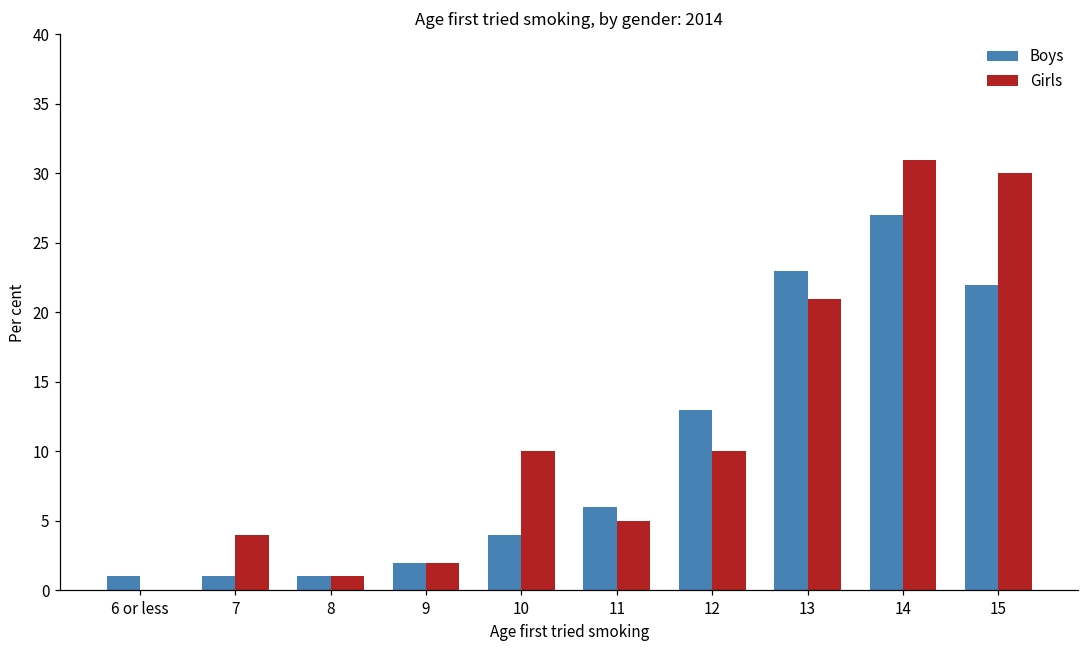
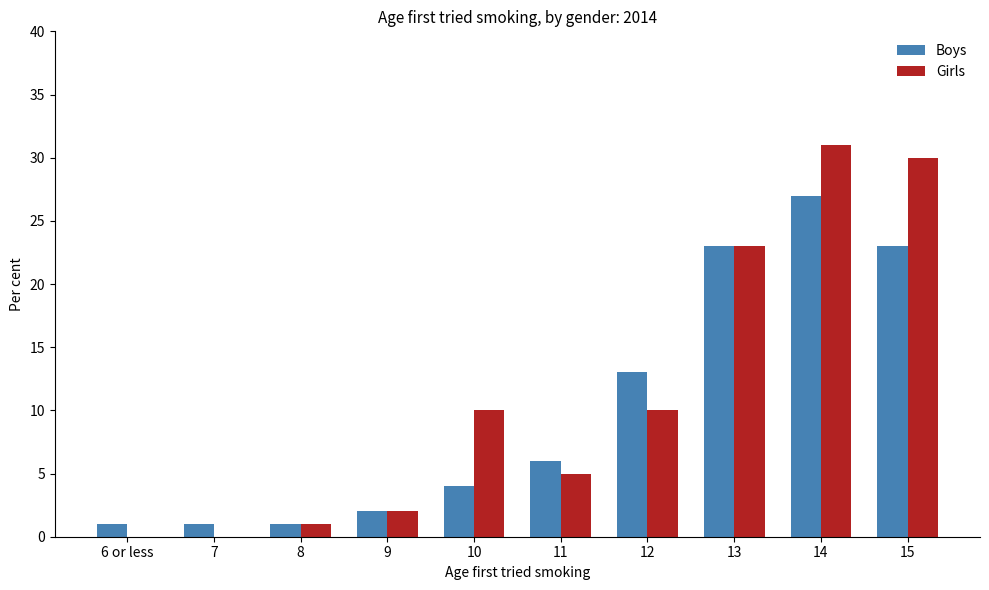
Girls, 7: 4 -> 0
Girls, 13: 21 -> 23
Boys, 15: 22 -> 23
